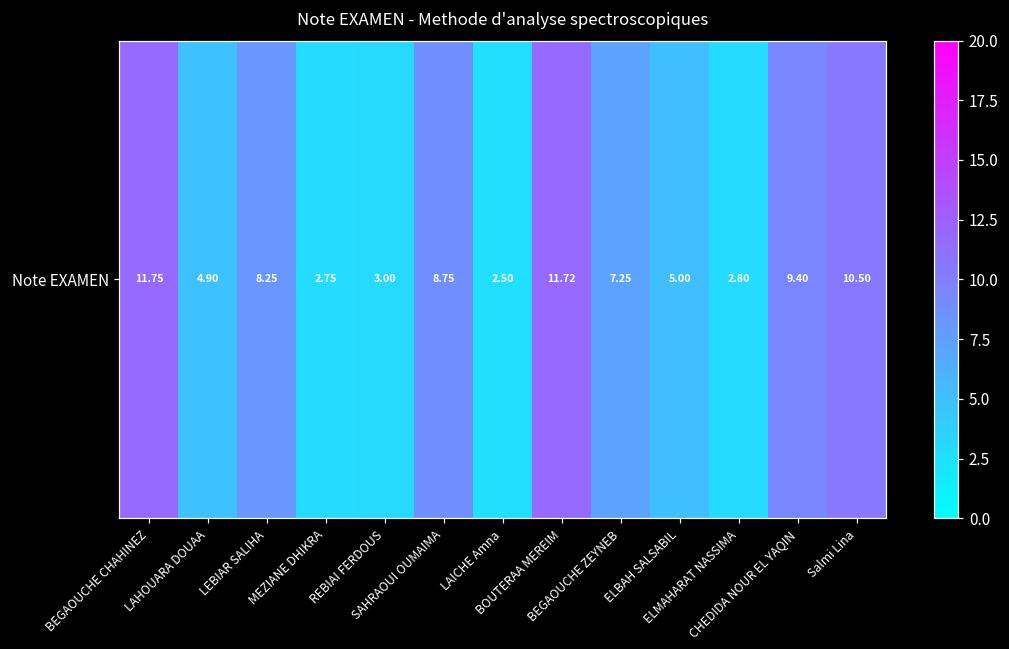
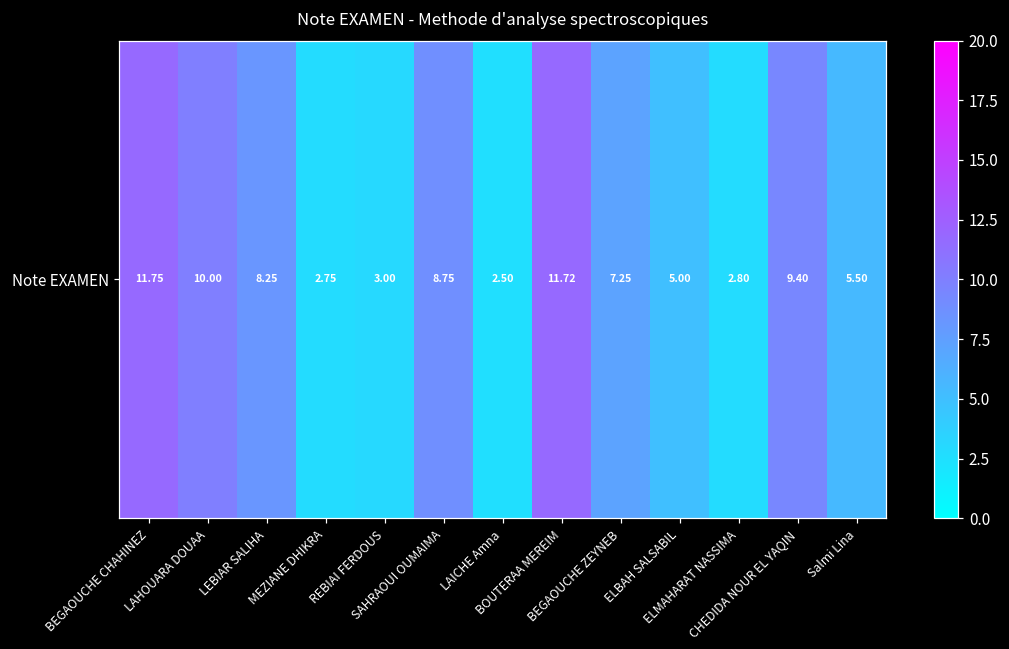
Note EXAMEN, LAHOUARA DOUAA: 4.90 -> 10.00
Note EXAMEN, Salmi Lina: 10.50 -> 5.50
